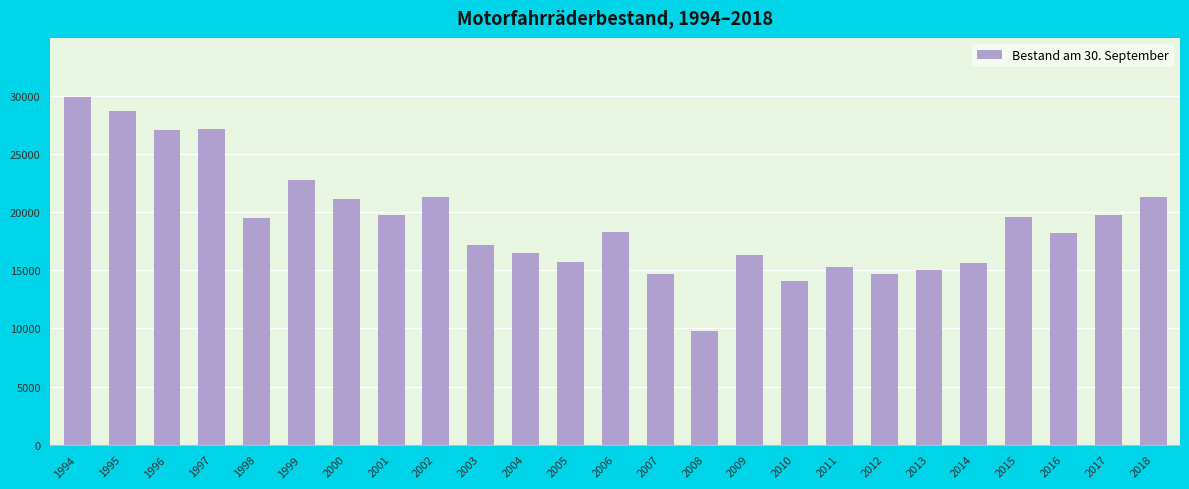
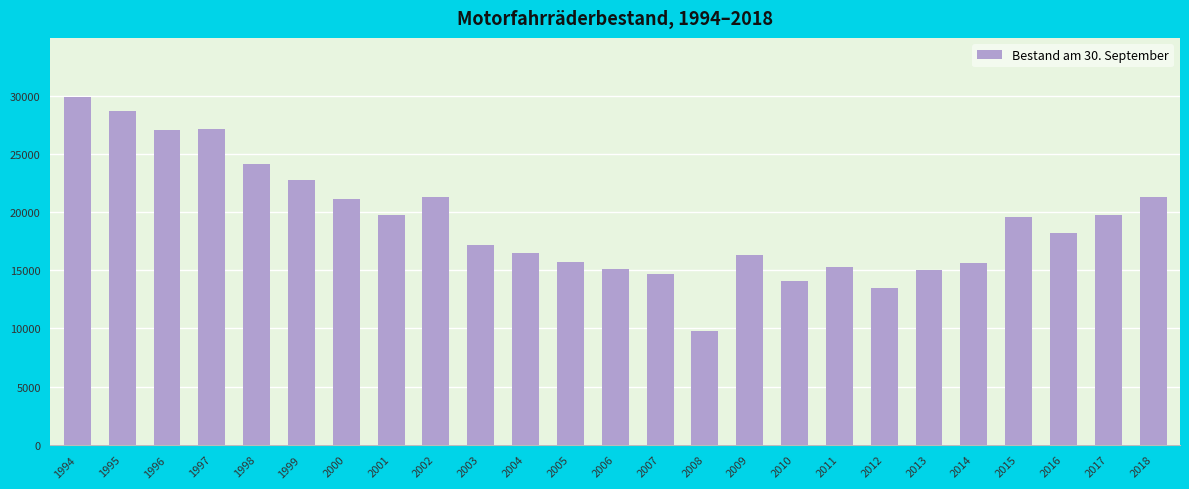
1998: 19500 -> 24100
2006: 18300 -> 15100
2012: 14700 -> 13400
